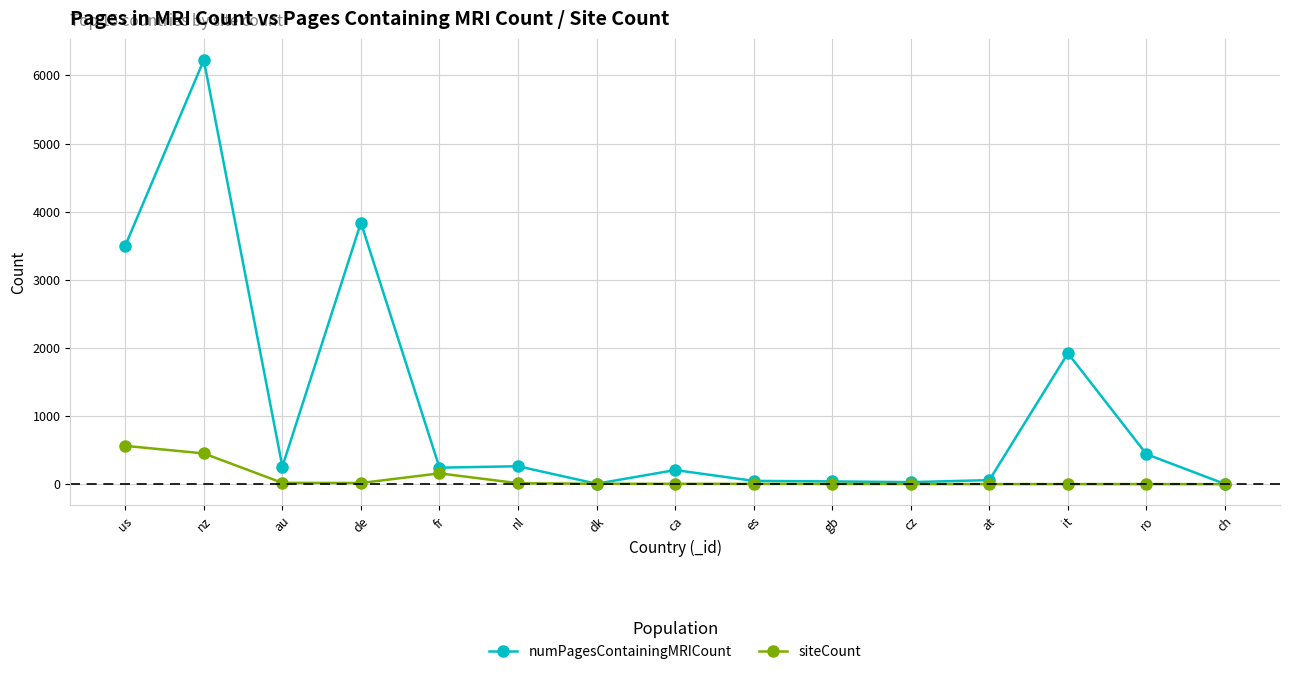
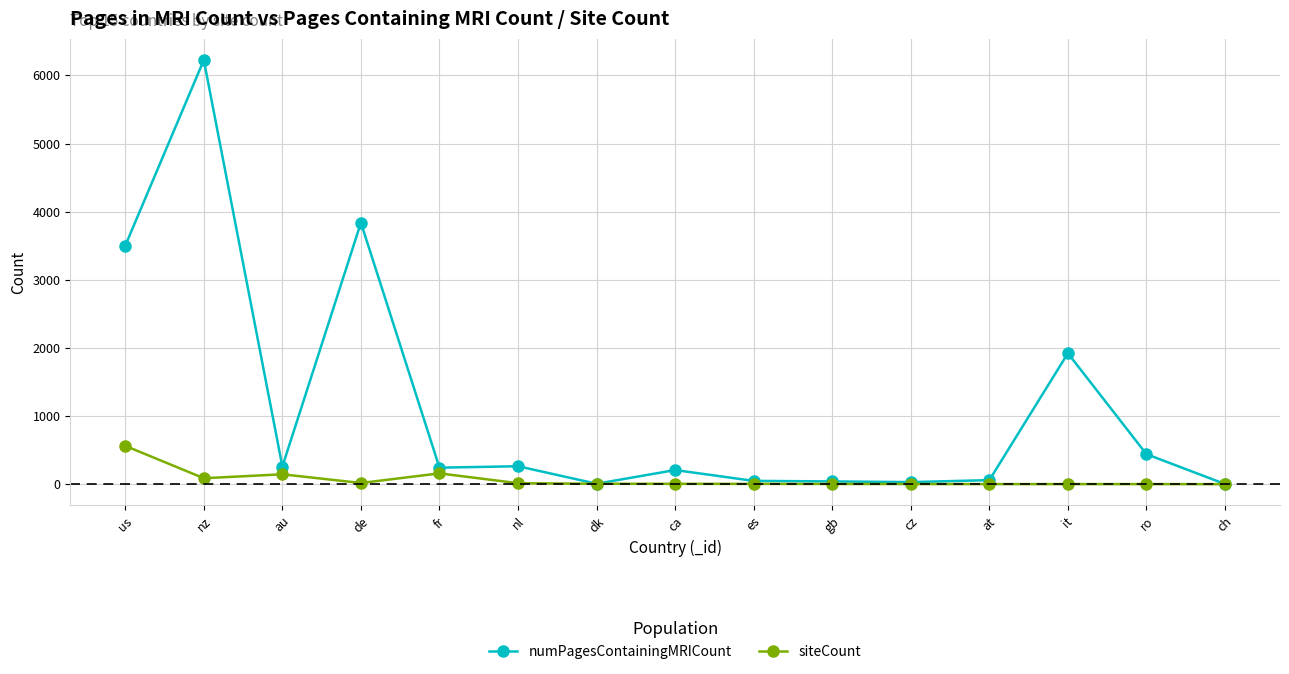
siteCount, nz: 500 -> 100
siteCount, au: 0 -> 100
